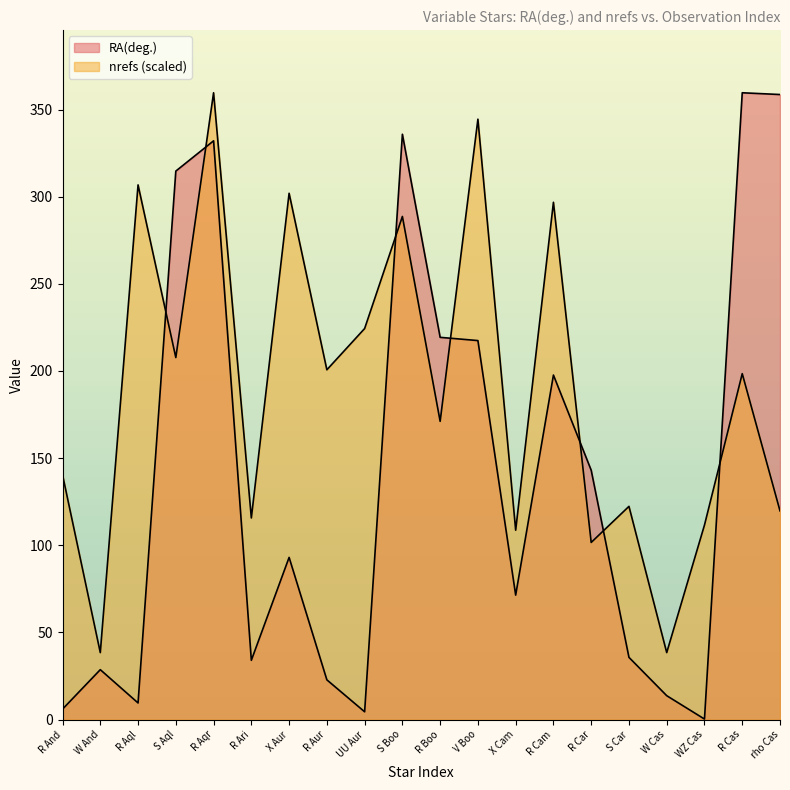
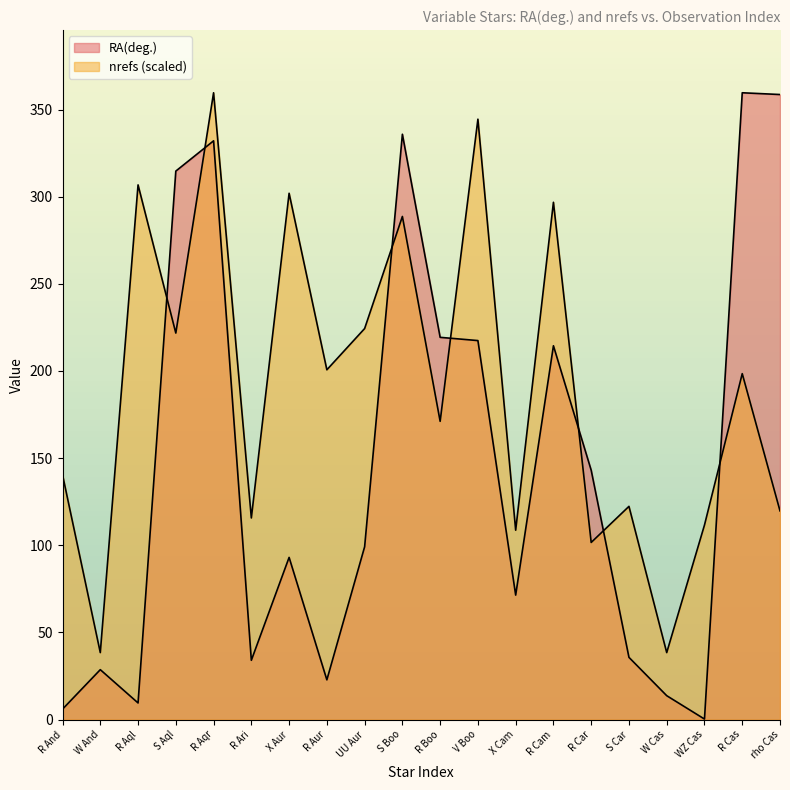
nrefs (scaled), S Aql: 208 -> 222
RA(deg.), UU Aur: 4 -> 99
RA(deg.), R Cam: 198 -> 214
